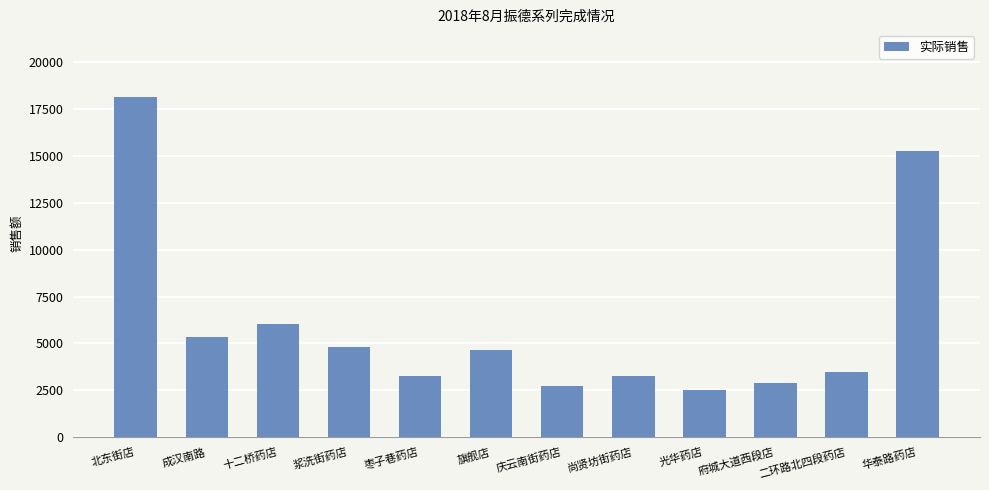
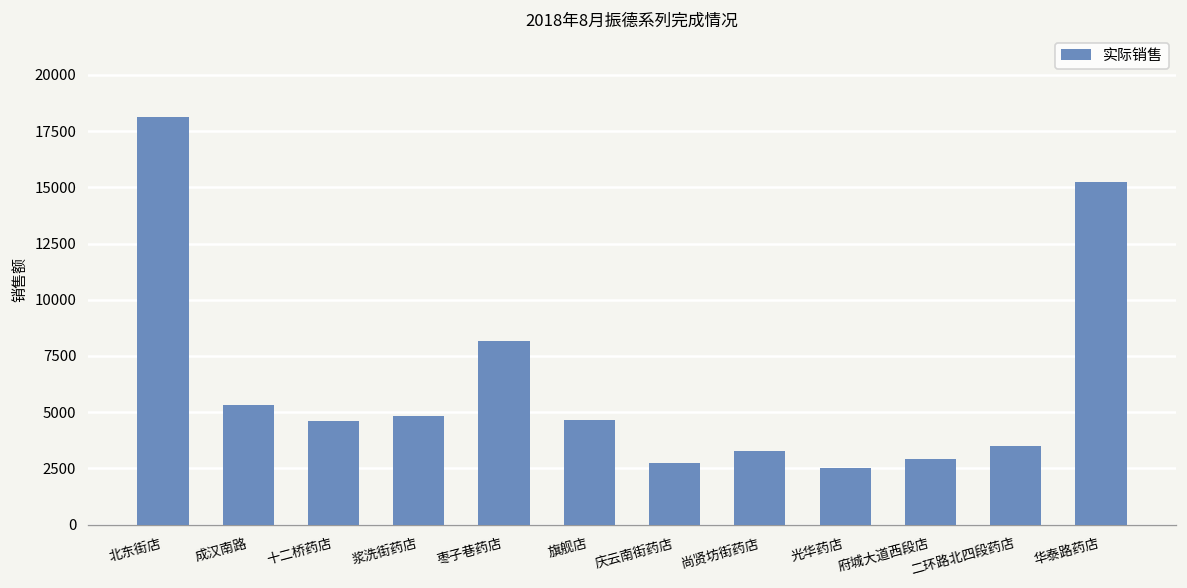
十二桥药店: 6100 -> 4600
枣子巷药店: 3300 -> 8200
